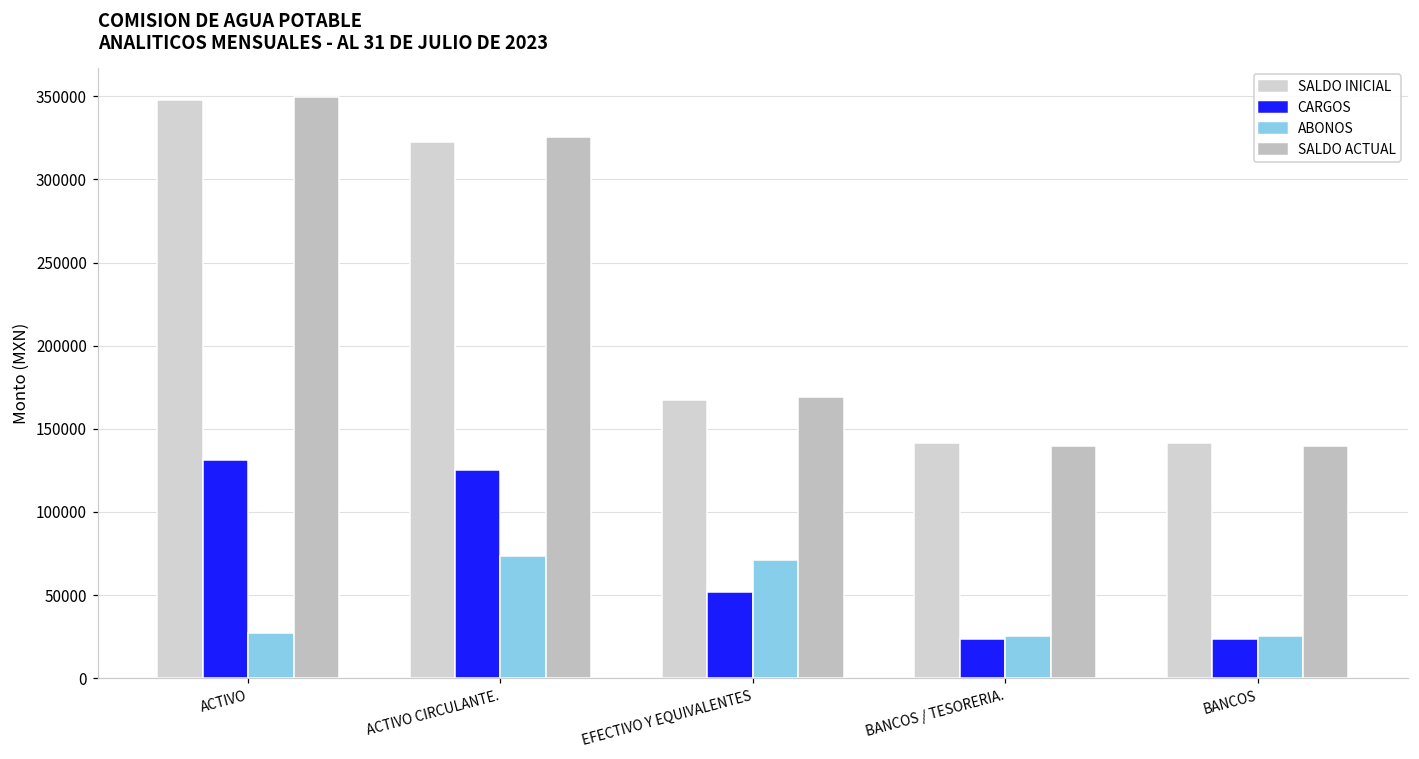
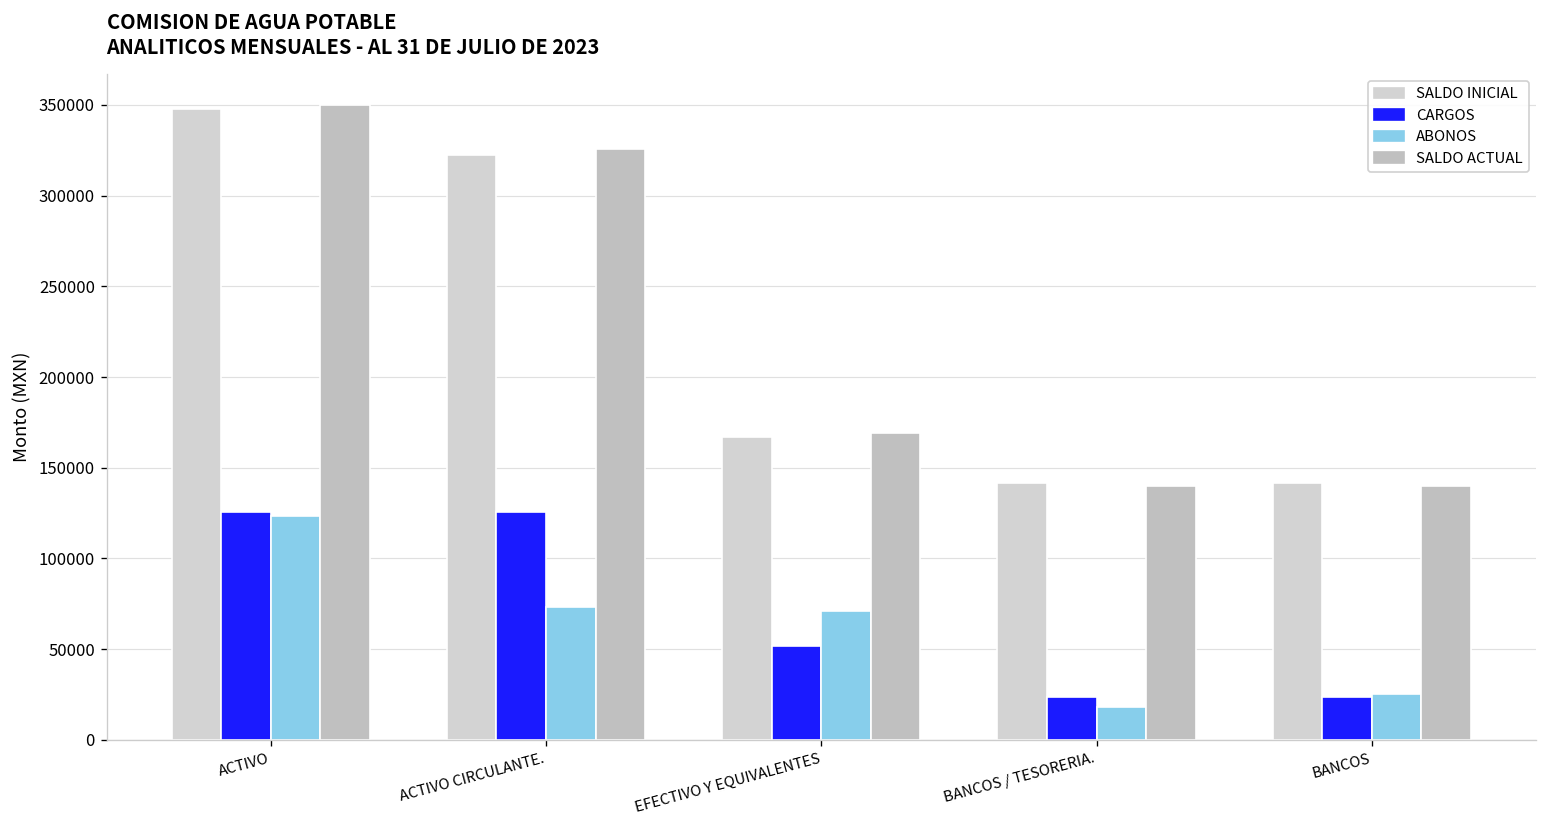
CARGOS, ACTIVO: 131000 -> 125000
ABONOS, ACTIVO: 27000 -> 124000
ABONOS, BANCOS / TESORERIA.: 25000 -> 18000
